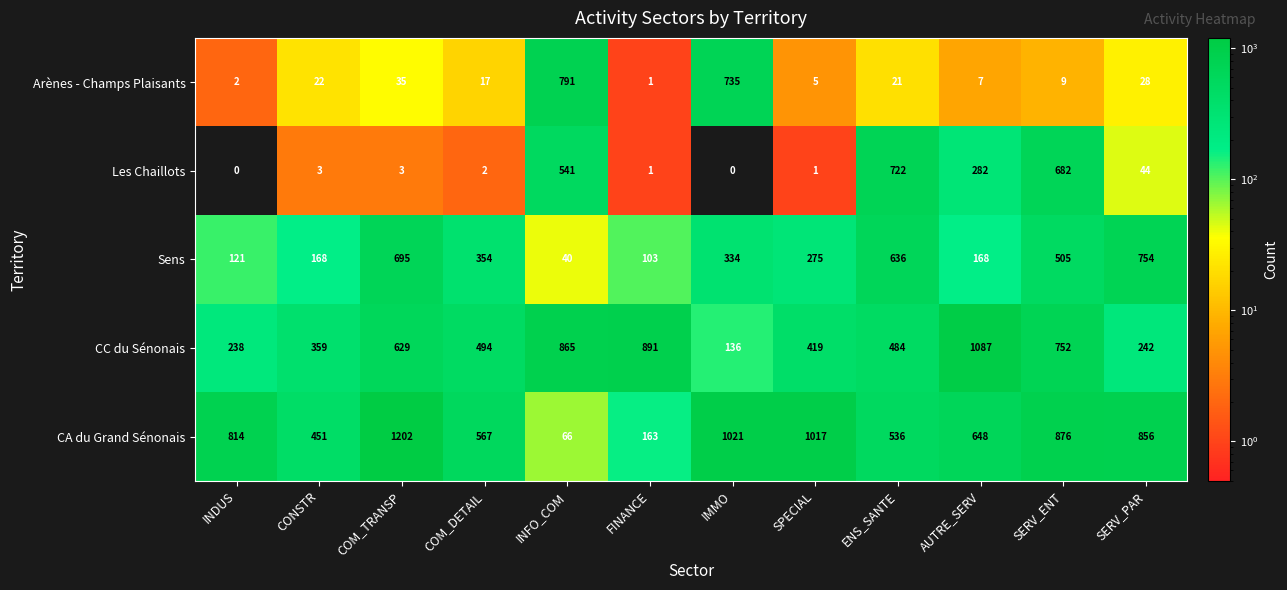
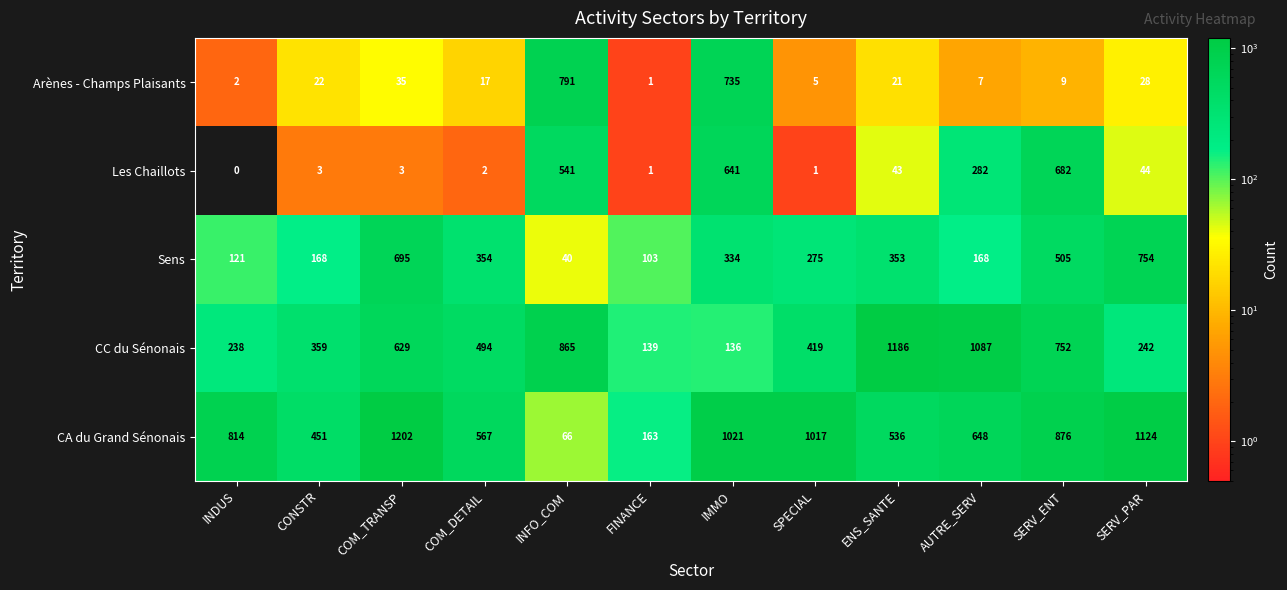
Les Chaillots, IMMO: 0 -> 641
Les Chaillots, ENS_SANTE: 722 -> 43
Sens, ENS_SANTE: 636 -> 353
CC du Sénonais, FINANCE: 891 -> 139
CC du Sénonais, ENS_SANTE: 484 -> 1186
CA du Grand Sénonais, SERV_PAR: 856 -> 1124
